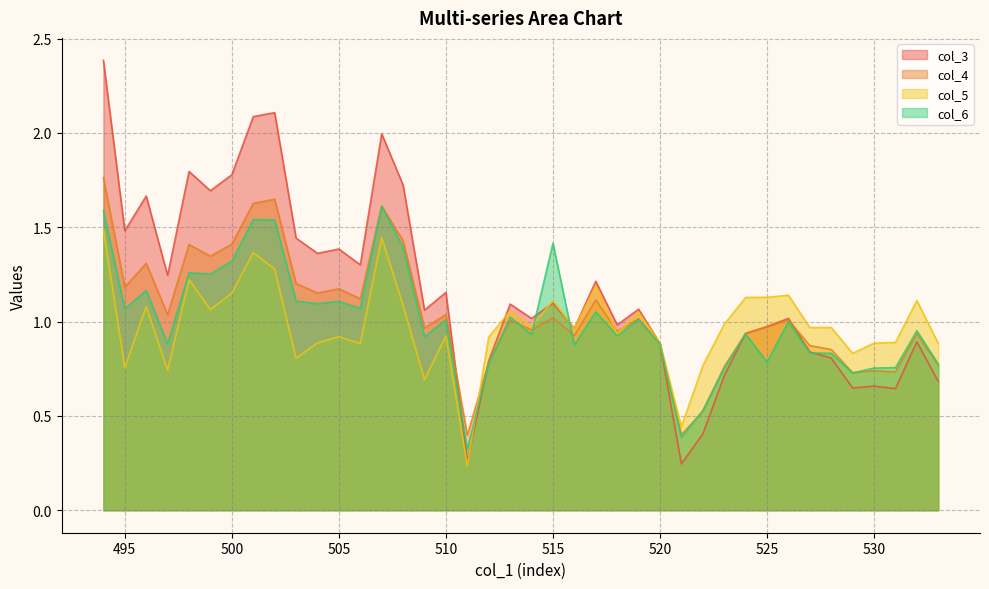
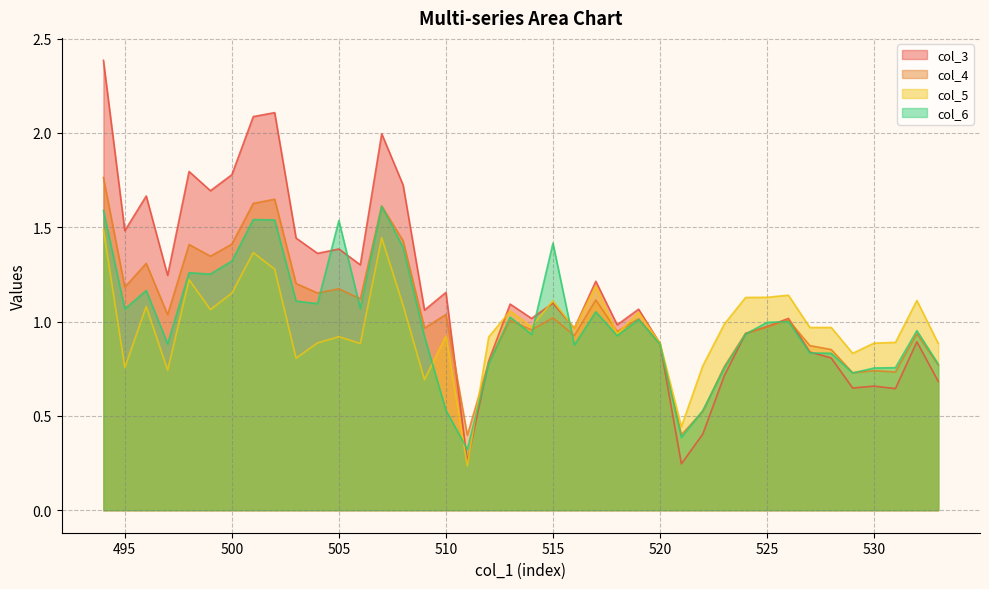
col_6, 505: 1.11 -> 1.54
col_6, 510: 1.01 -> 0.53
col_6, 525: 0.79 -> 1.00
